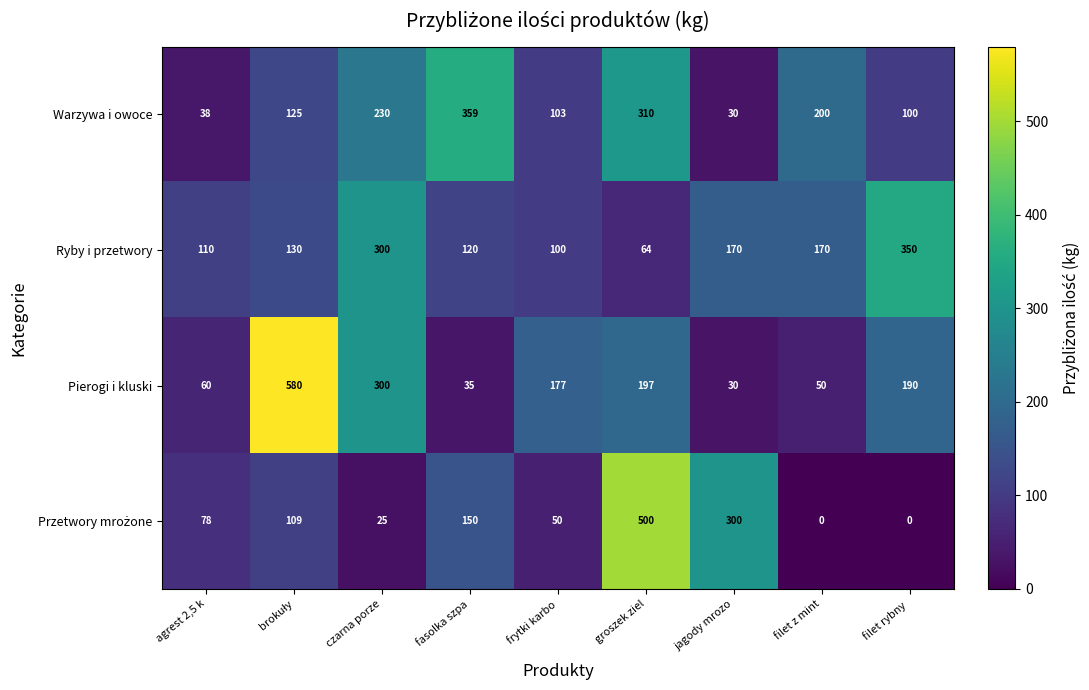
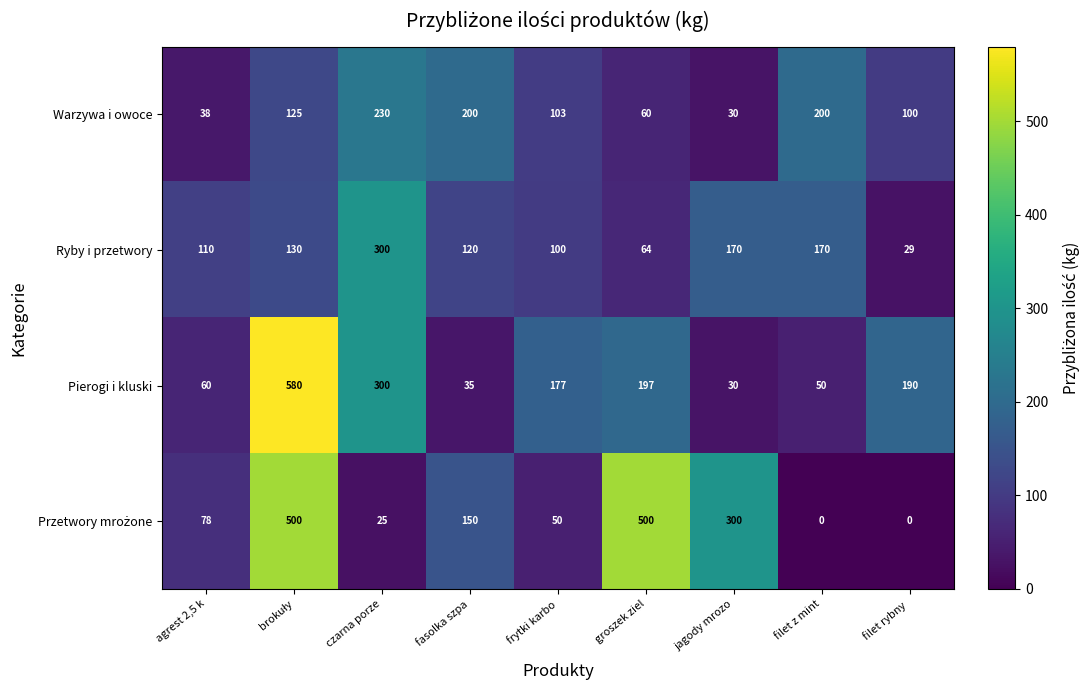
Warzywa i owoce, fasolka szpa: 359 -> 200
Warzywa i owoce, groszek ziel: 310 -> 60
Ryby i przetwory, filet rybny: 350 -> 29
Przetwory mrożone, brokuły: 109 -> 500
